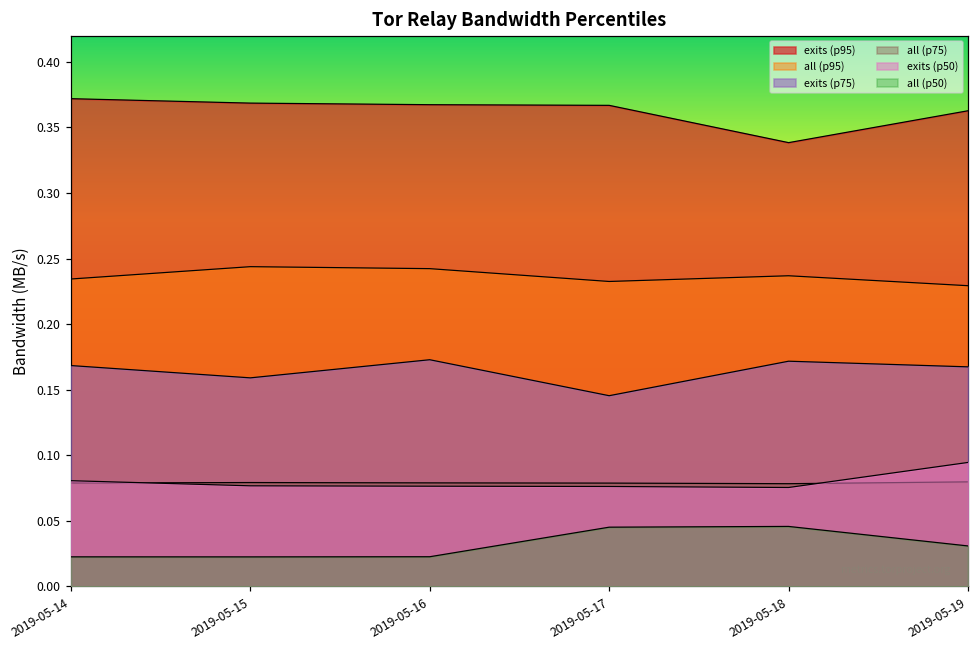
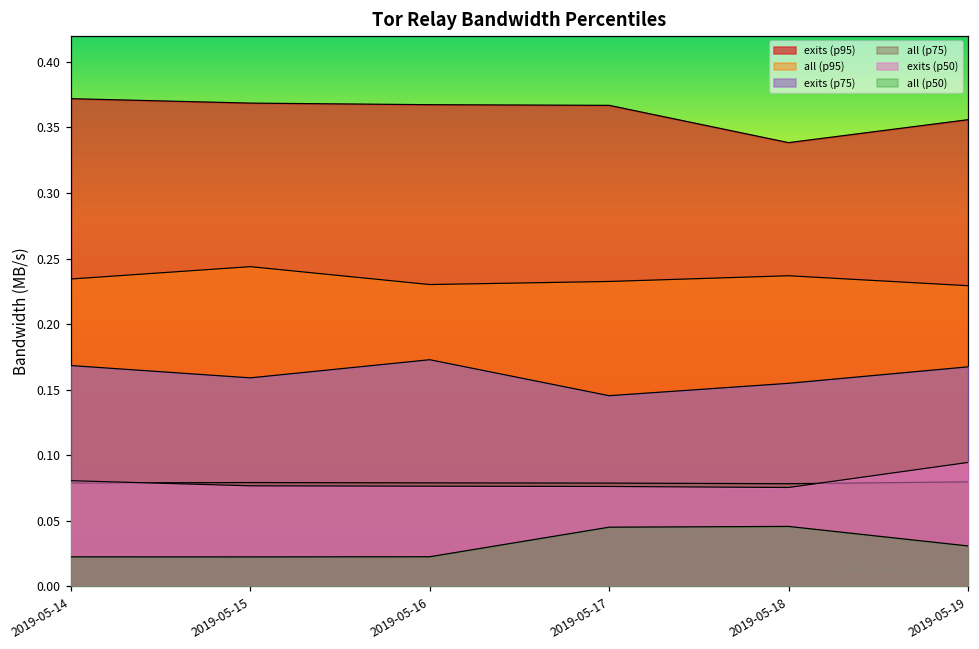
all (p95), 2019-05-16: 0.242 -> 0.230
exits (p75), 2019-05-18: 0.172 -> 0.155
exits (p95), 2019-05-19: 0.363 -> 0.356
